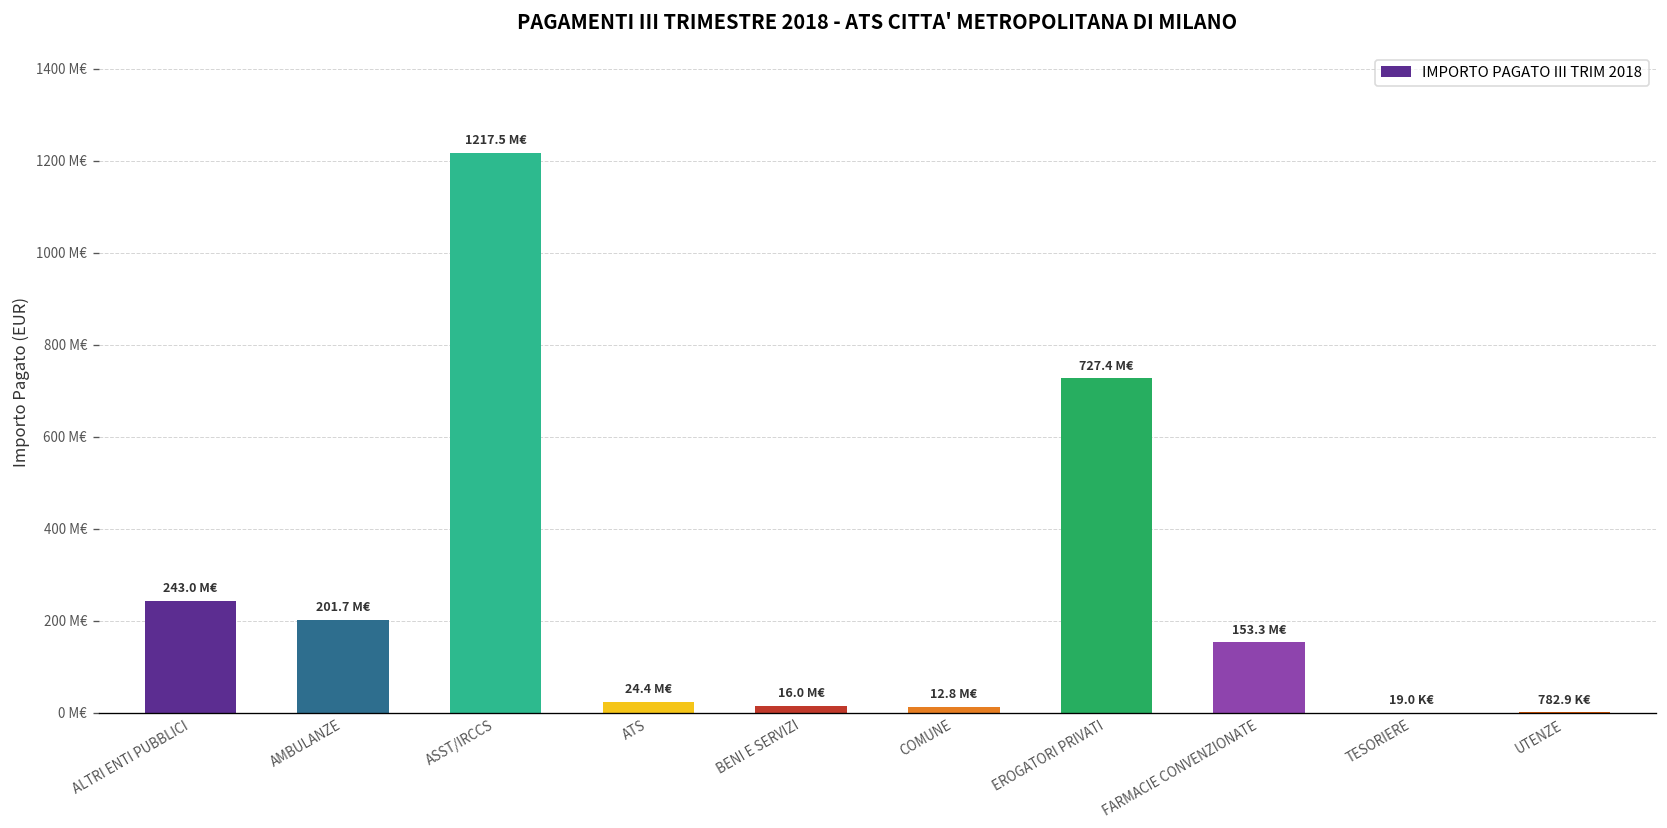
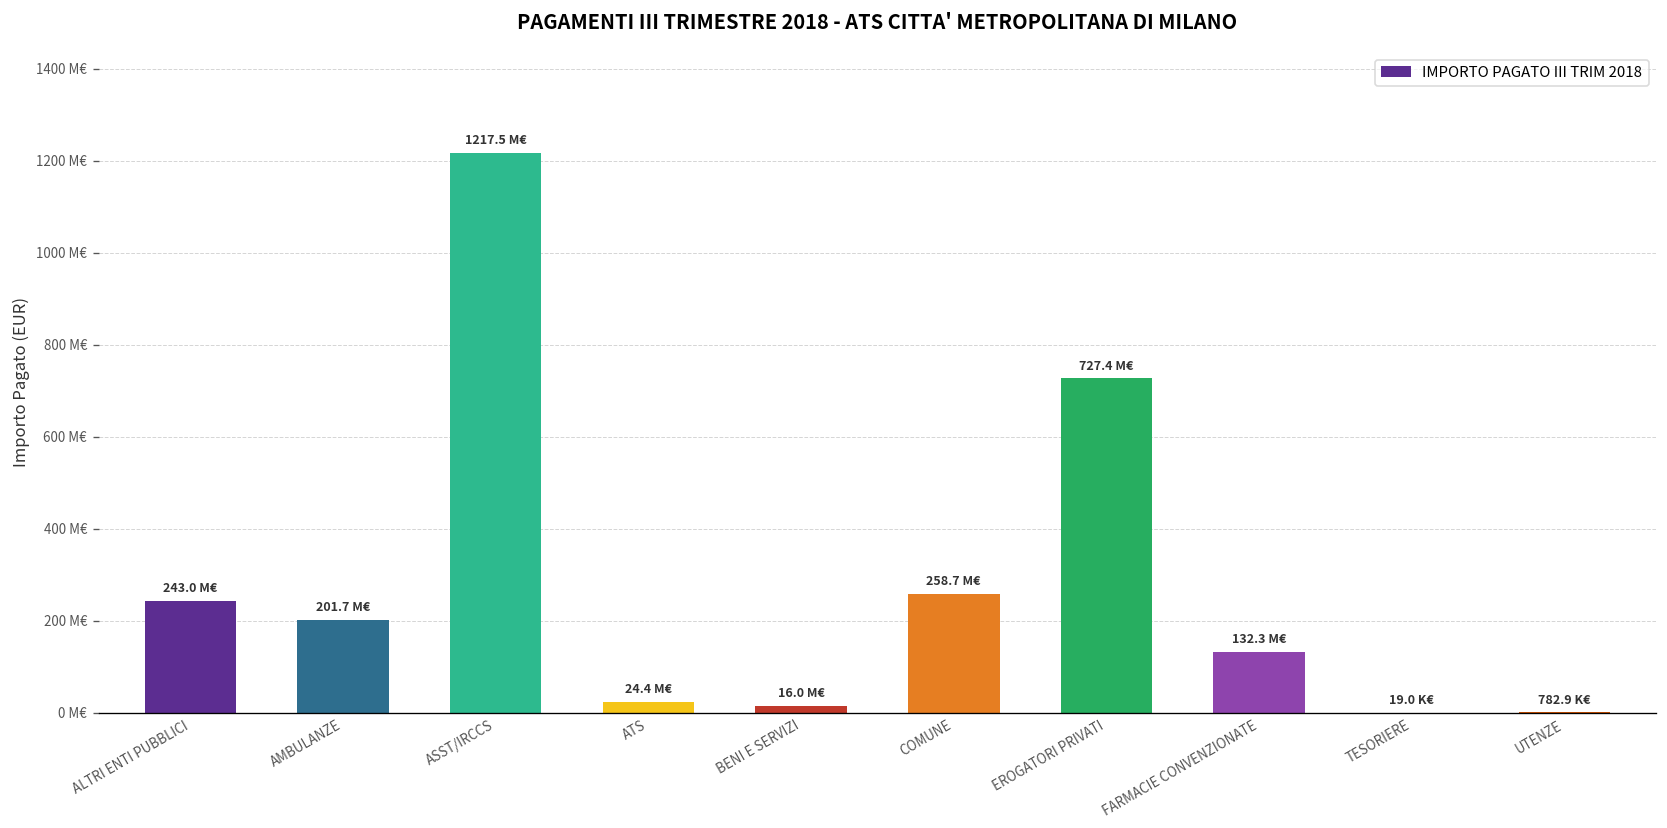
COMUNE: 12.8 -> 258.7
FARMACIE CONVENZIONATE: 153.3 -> 132.3
